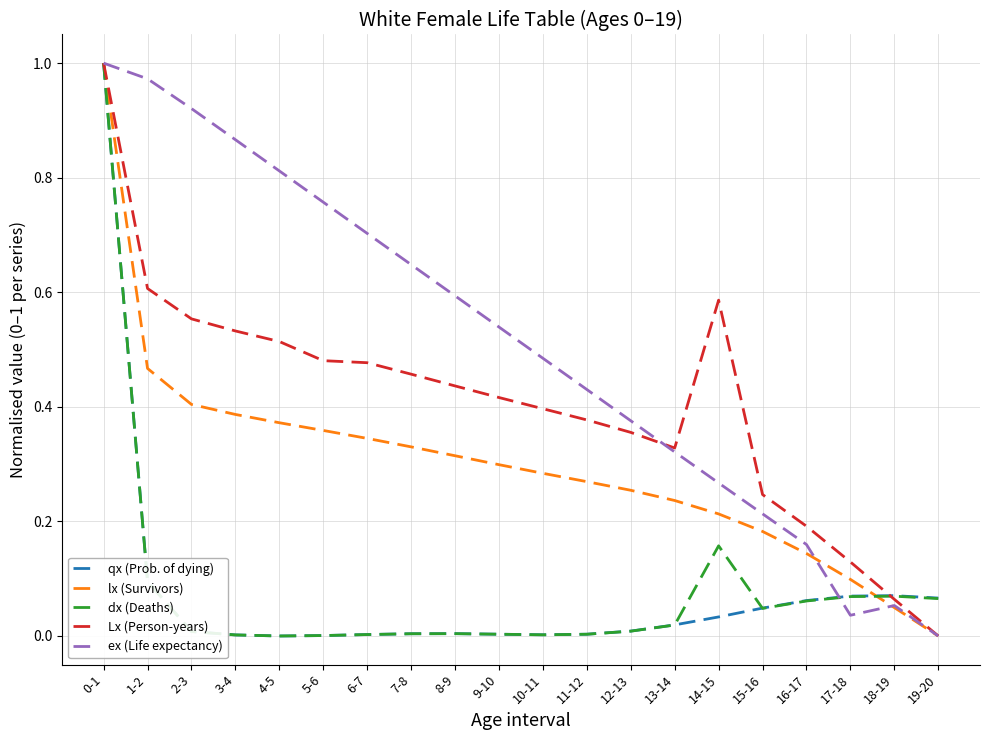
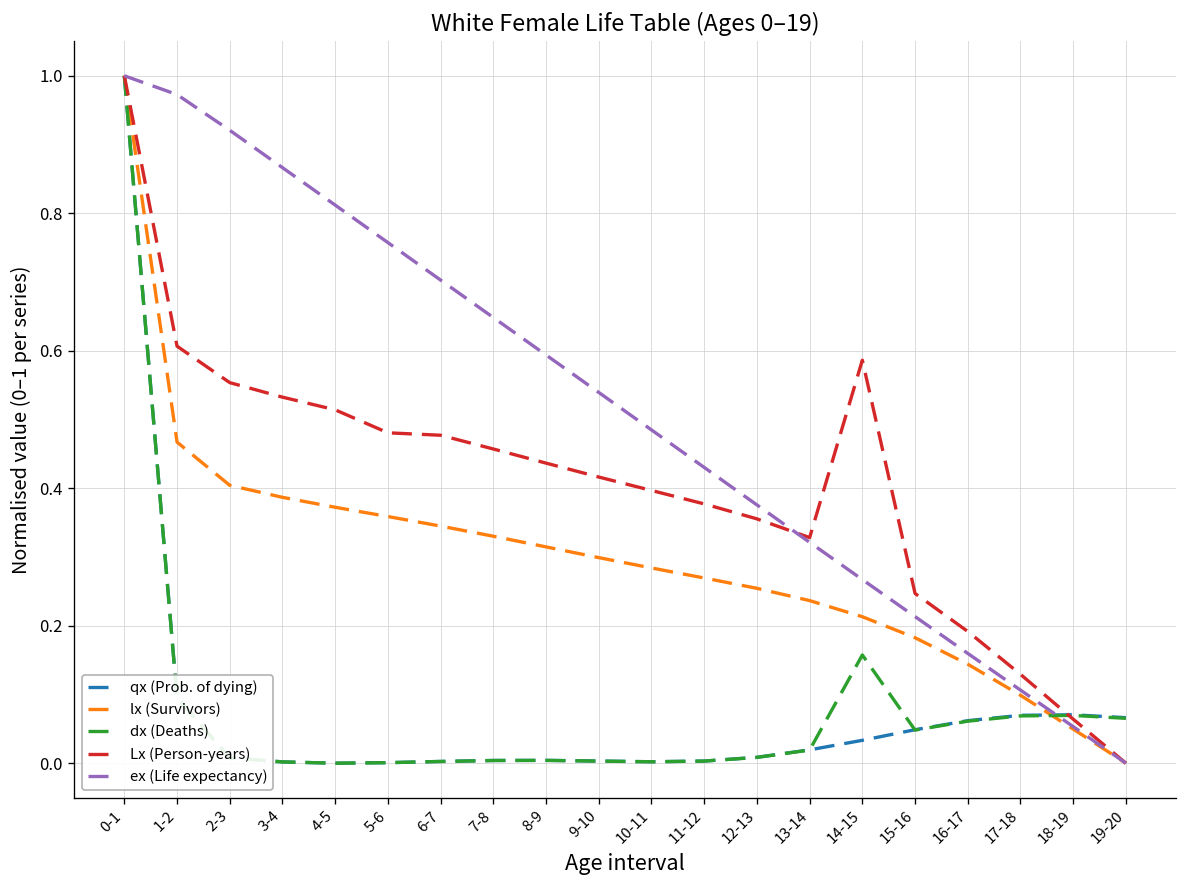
ex (Life expectancy), 17-18: 0.04 -> 0.11
